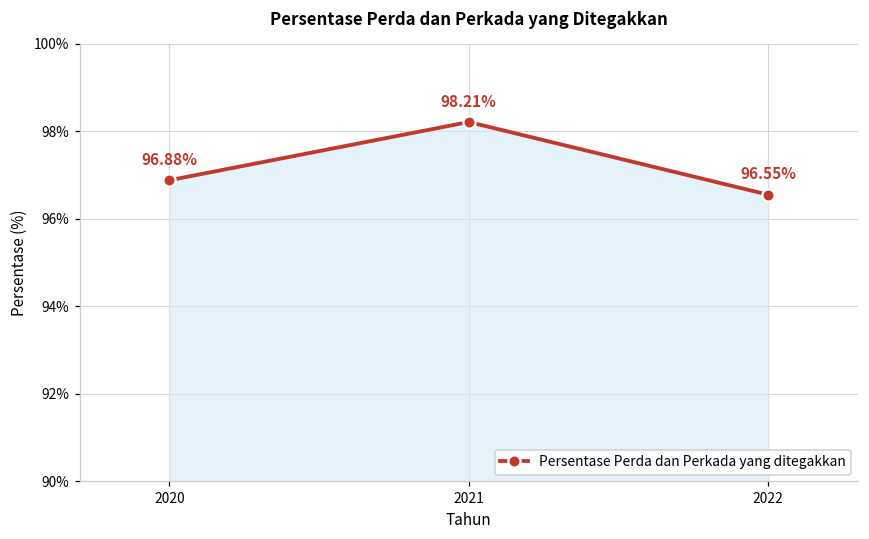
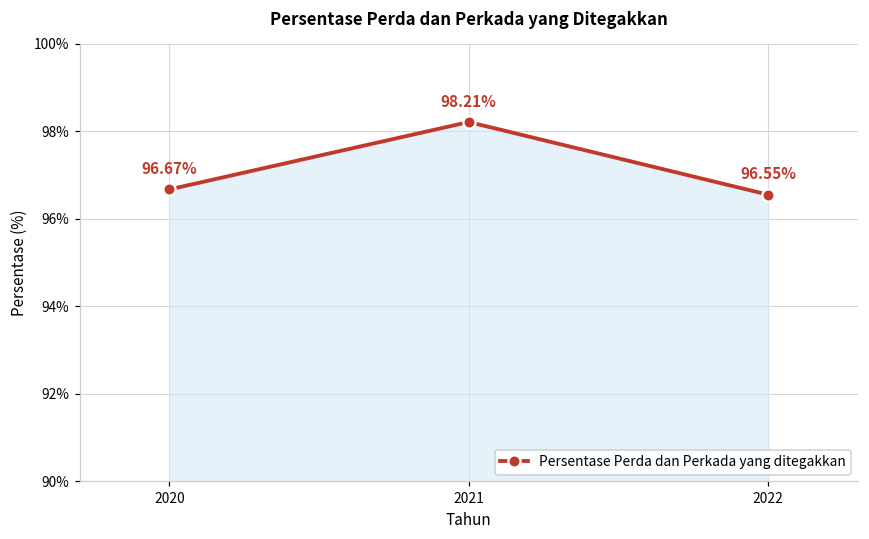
2020: 96.88% -> 96.67%
